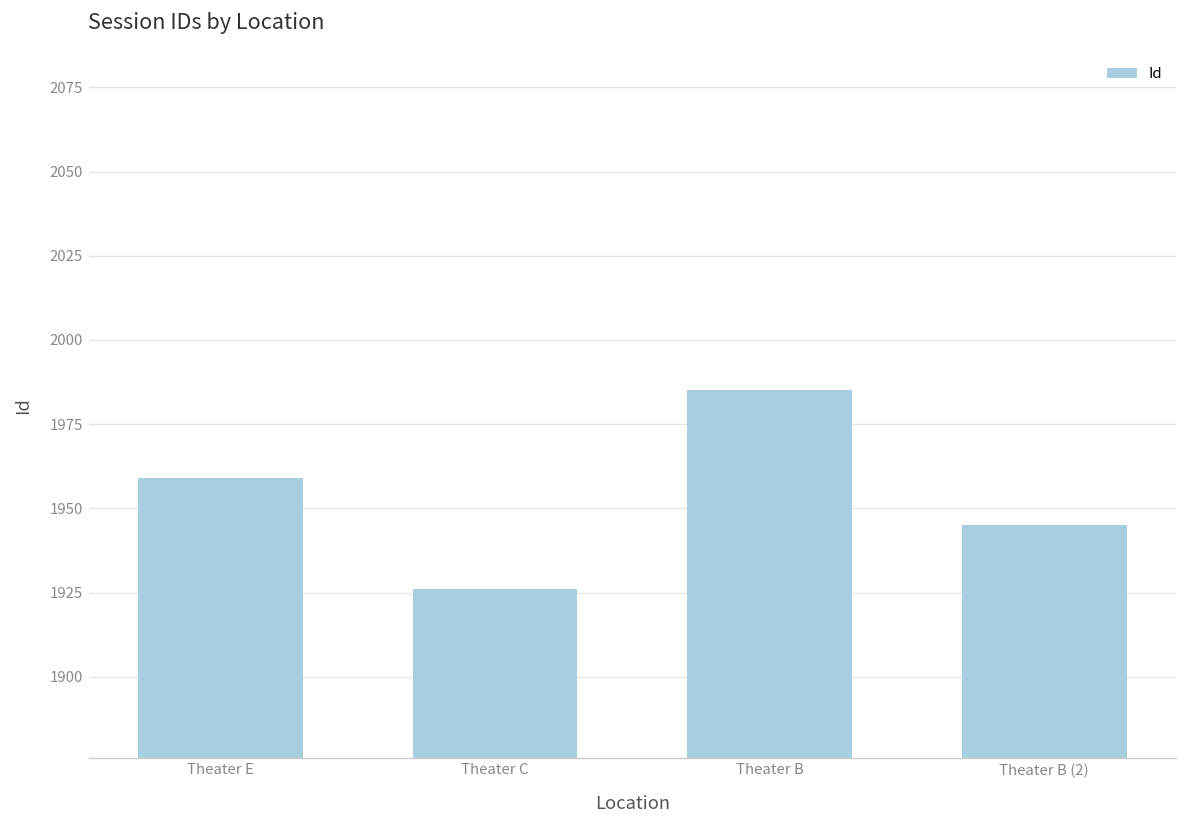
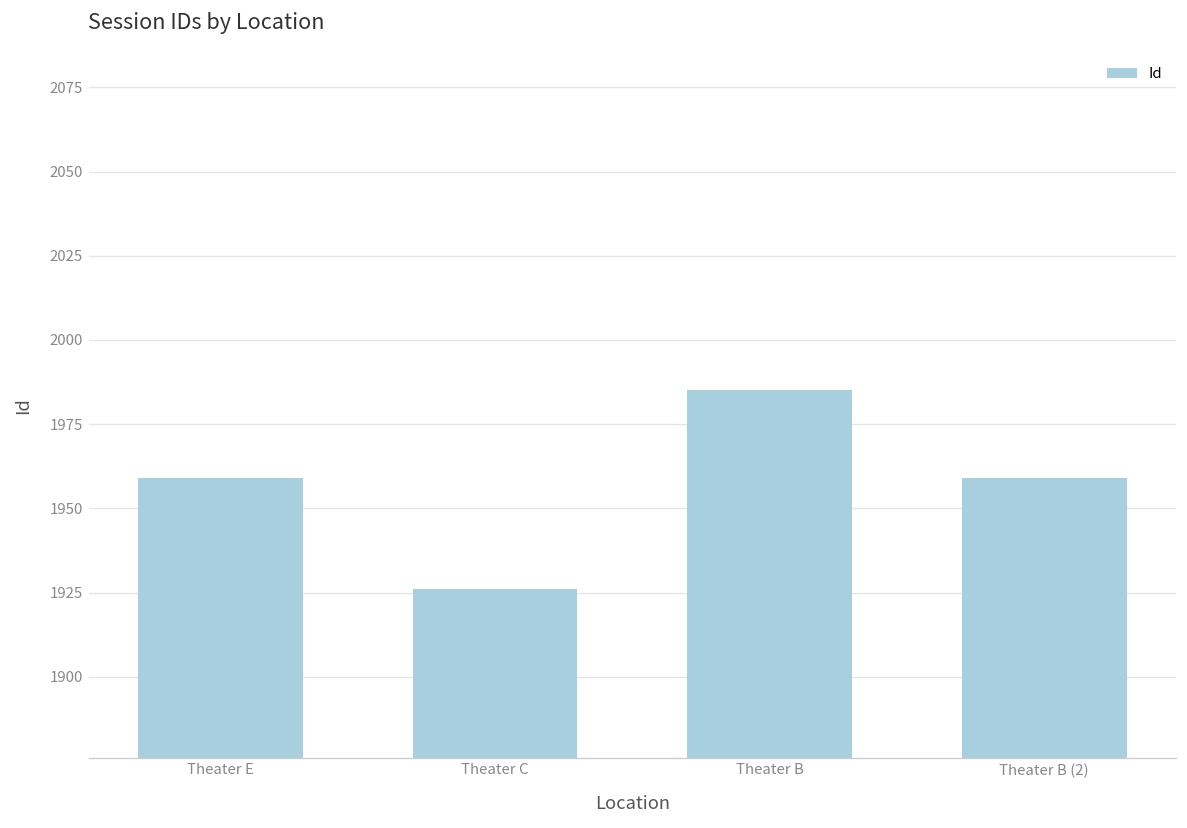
Theater B (2): 1945 -> 1959
